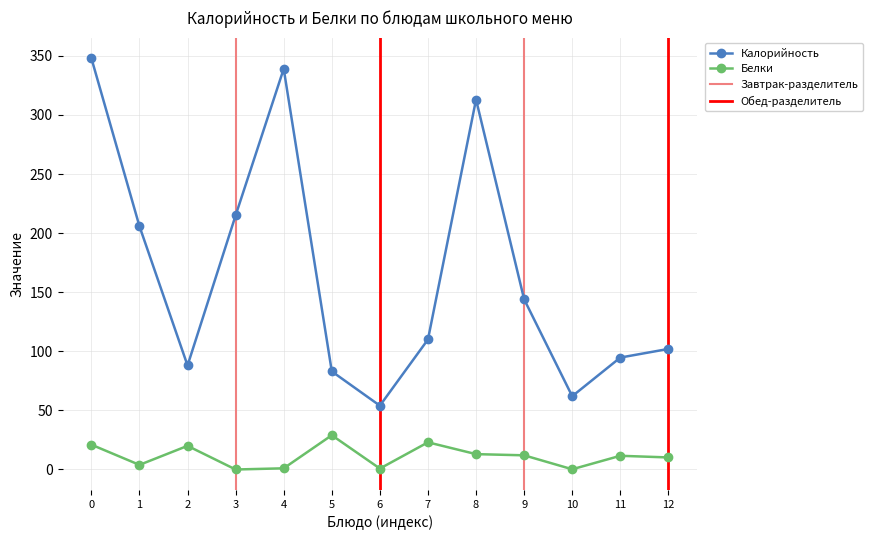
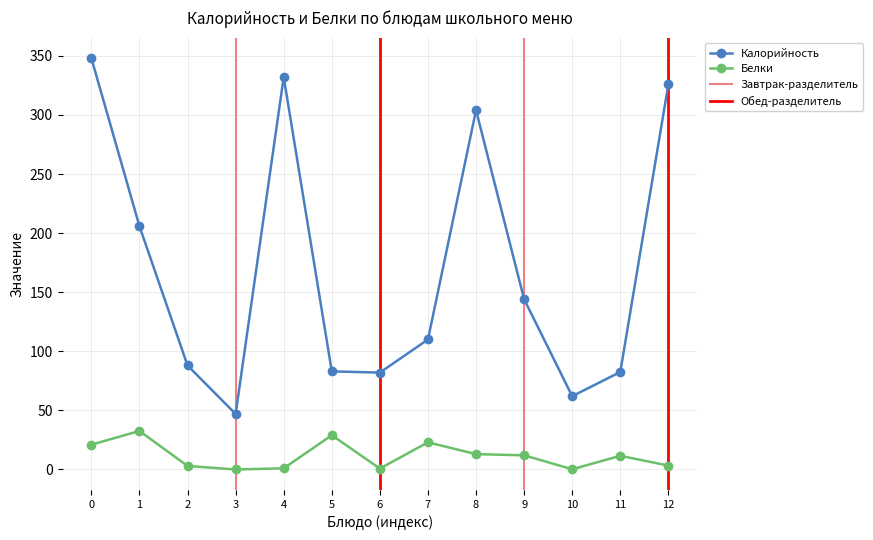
Белки, 1: 4 -> 33
Белки, 2: 20 -> 3
Калорийность, 3: 215 -> 47
Калорийность, 4: 339 -> 332
Калорийность, 6: 54 -> 82
Калорийность, 8: 313 -> 304
Калорийность, 11: 95 -> 83
Калорийность, 12: 102 -> 326
Белки, 12: 10 -> 3
